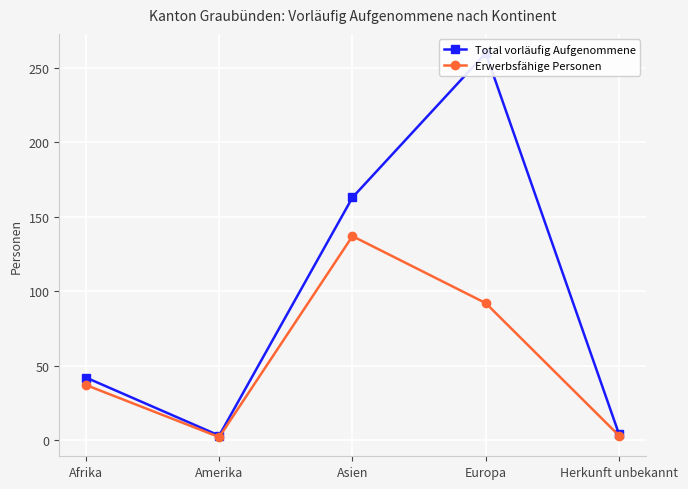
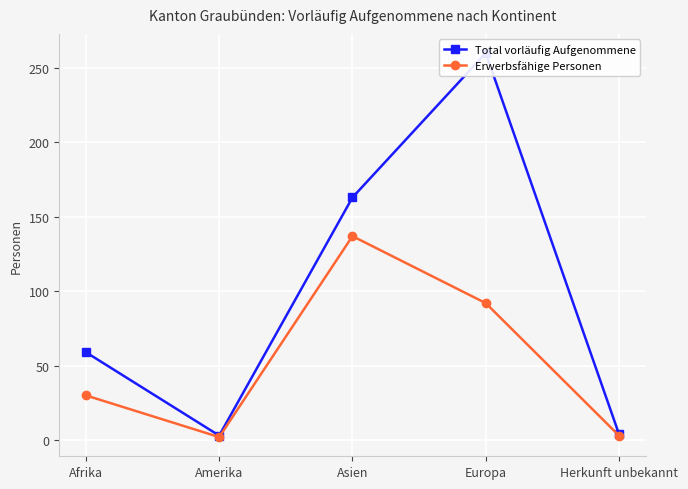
Total vorläufig Aufgenommene, Afrika: 42 -> 59
Erwerbsfähige Personen, Afrika: 37 -> 30
